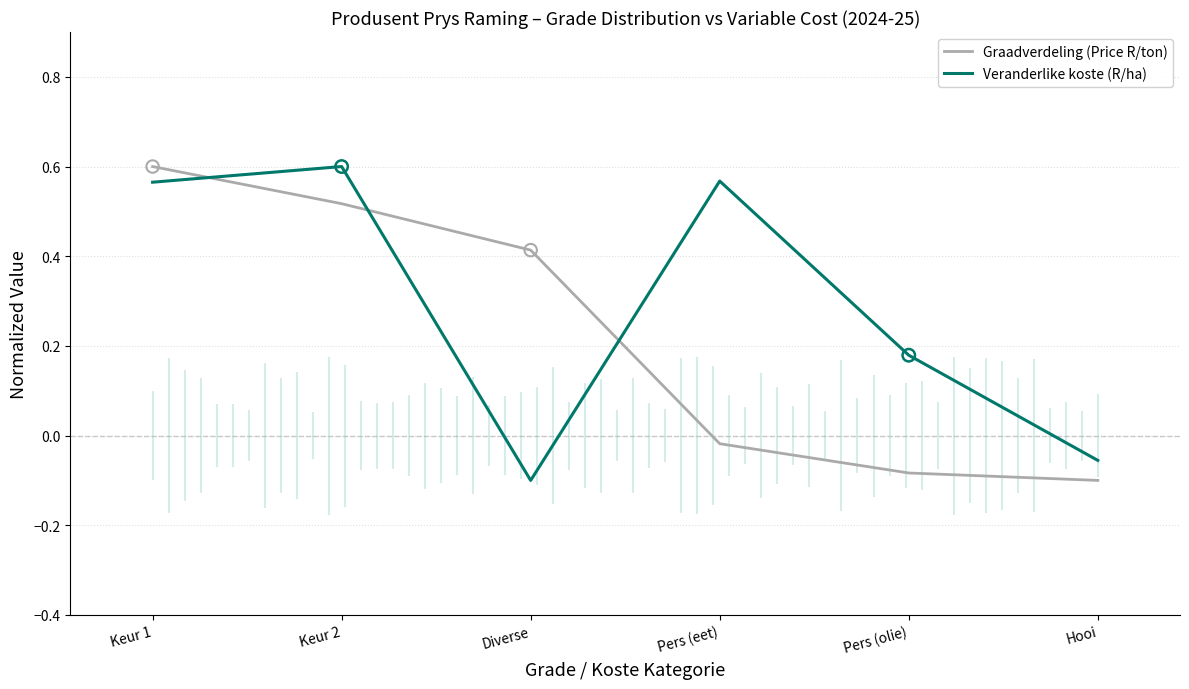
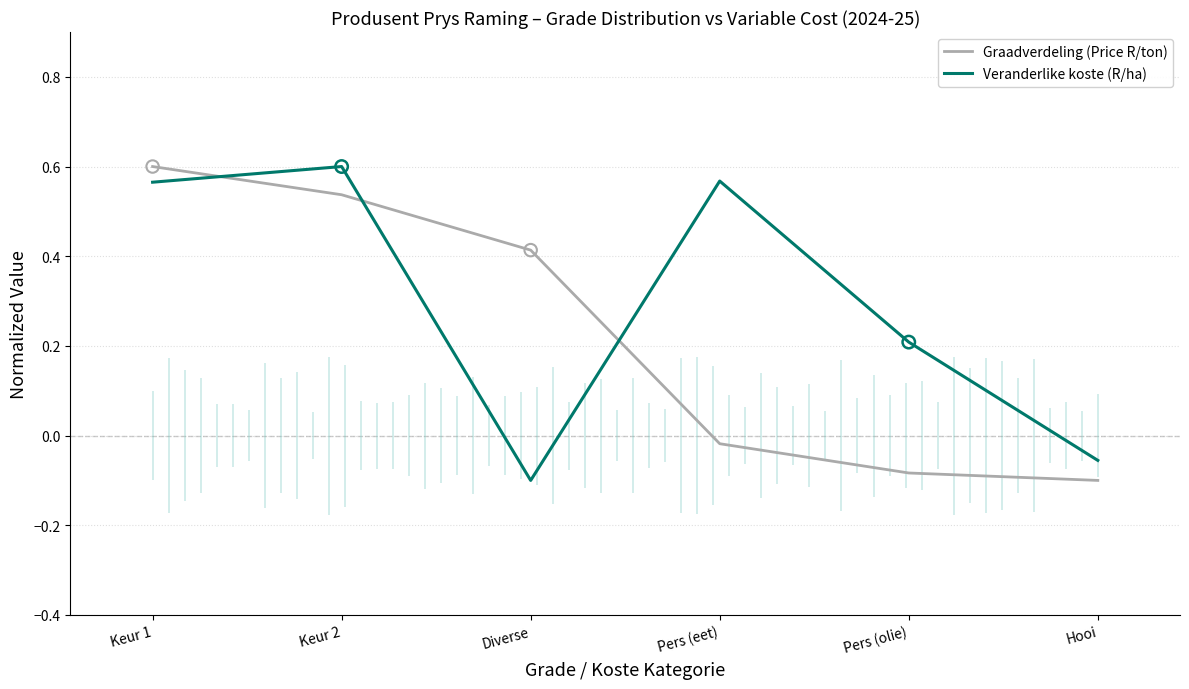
Graadverdeling (Price R/ton), Keur 2: 0.52 -> 0.54
Veranderlike koste (R/ha), Pers (olie): 0.18 -> 0.21
